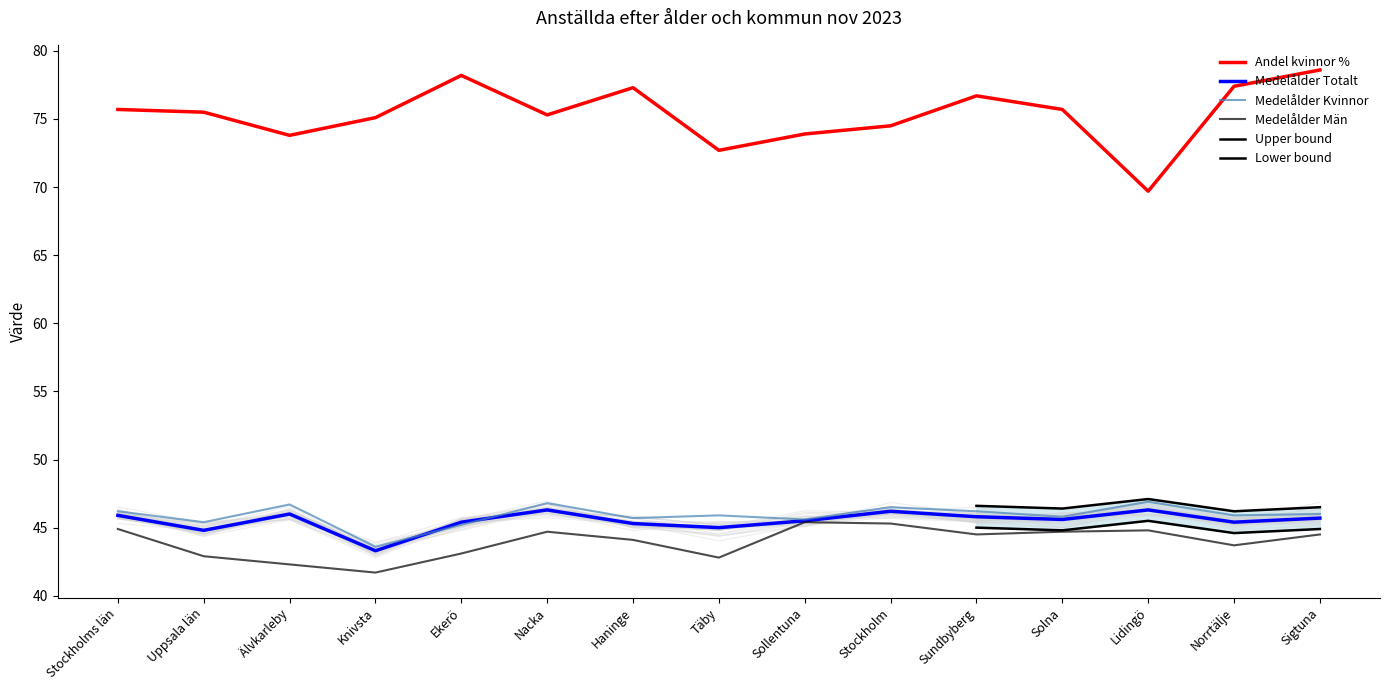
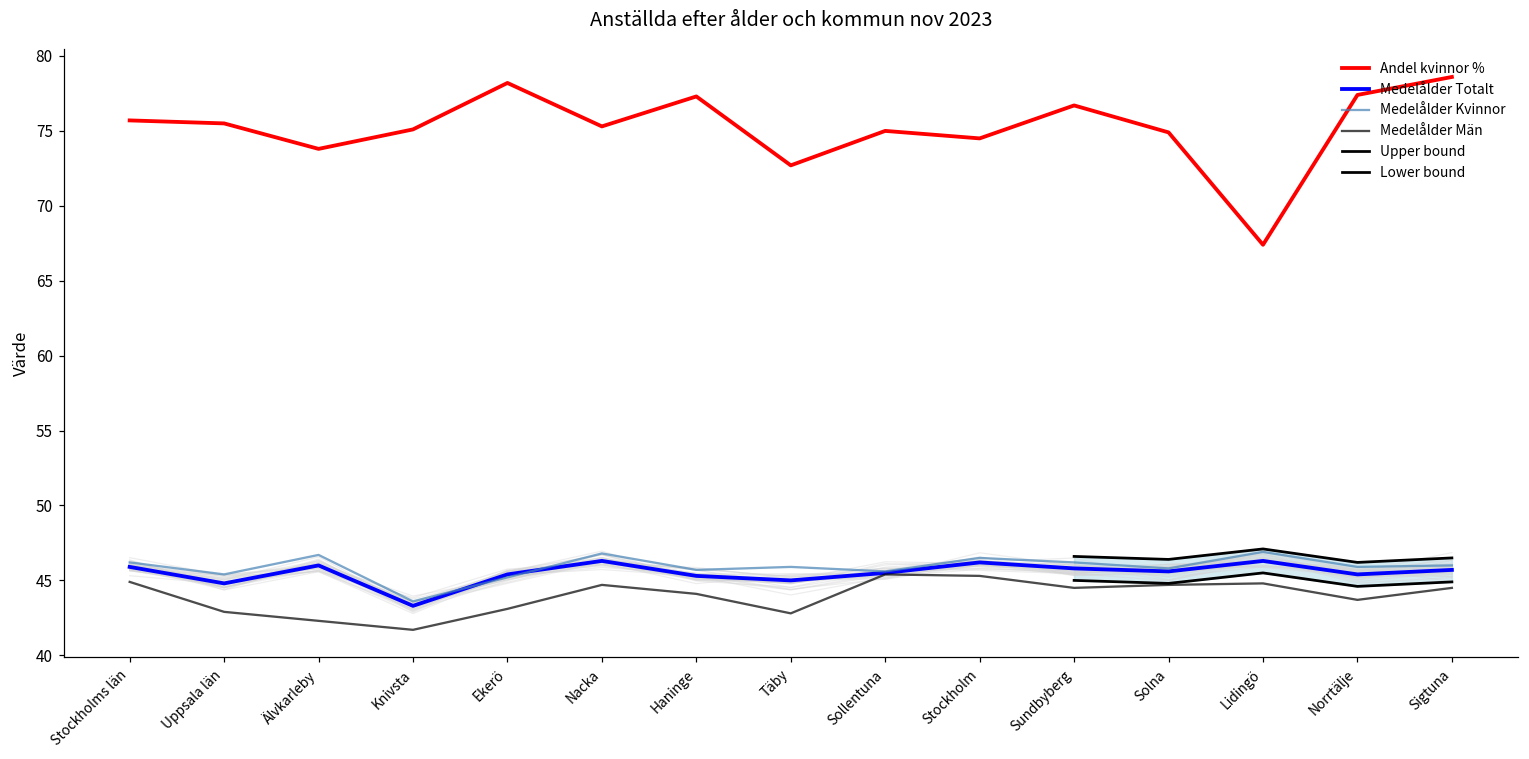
Andel kvinnor %, Sollentuna: 73.9 -> 75.0
Andel kvinnor %, Solna: 75.7 -> 74.9
Andel kvinnor %, Lidingö: 69.7 -> 67.4
